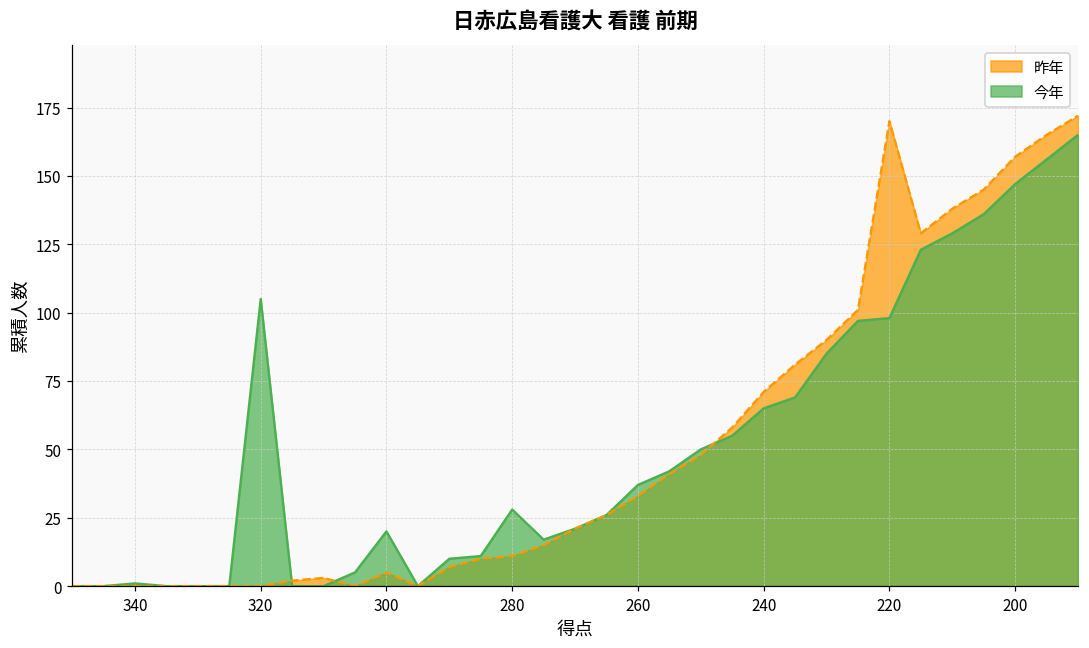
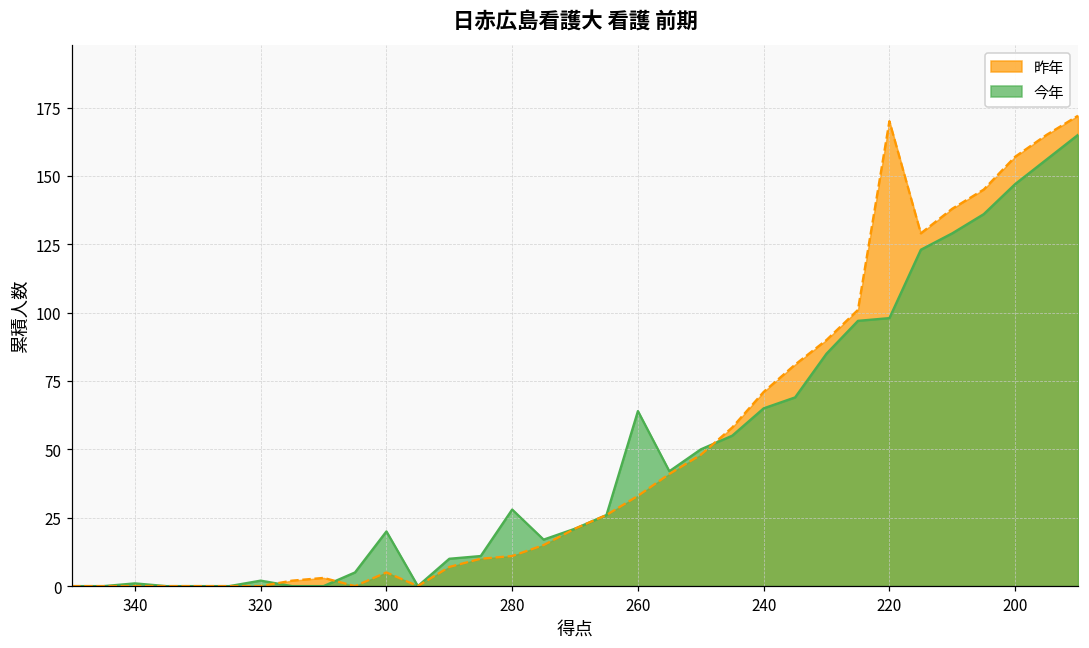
今年, 320: 105 -> 2
今年, 260: 37 -> 64
